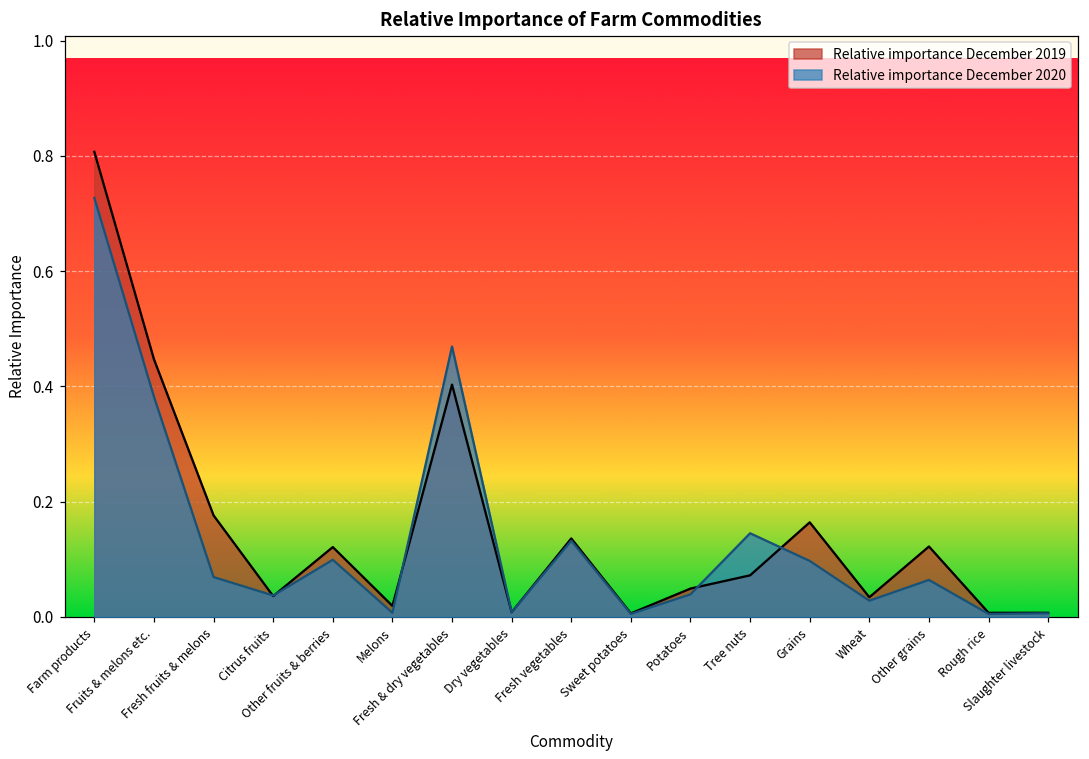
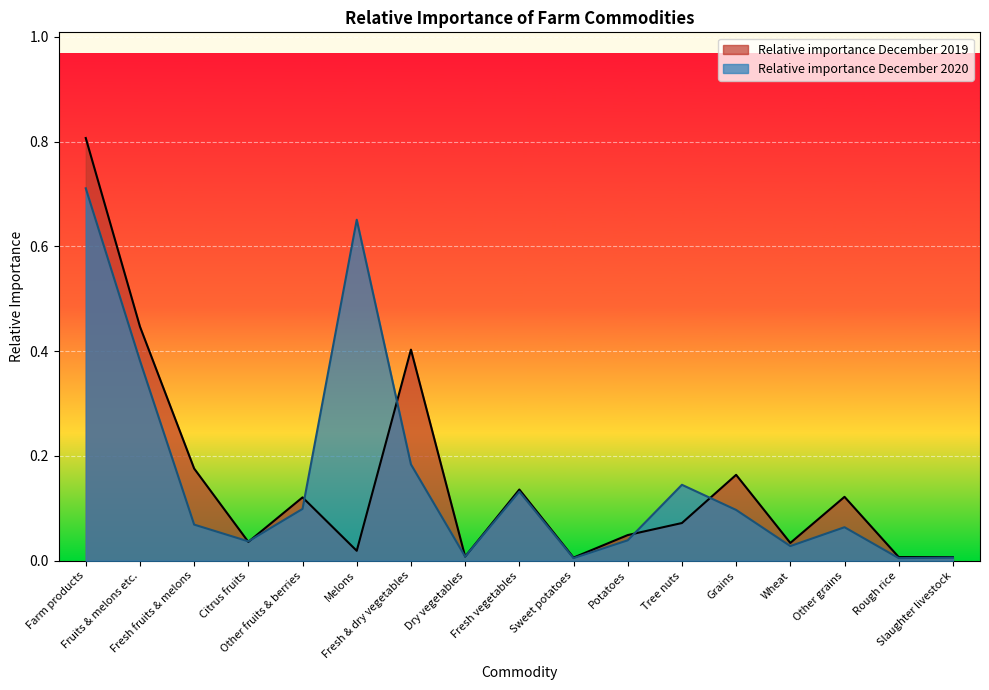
Relative importance December 2020, Farm products: 0.73 -> 0.71
Relative importance December 2020, Melons: 0.01 -> 0.65
Relative importance December 2020, Fresh & dry vegetables: 0.47 -> 0.18
